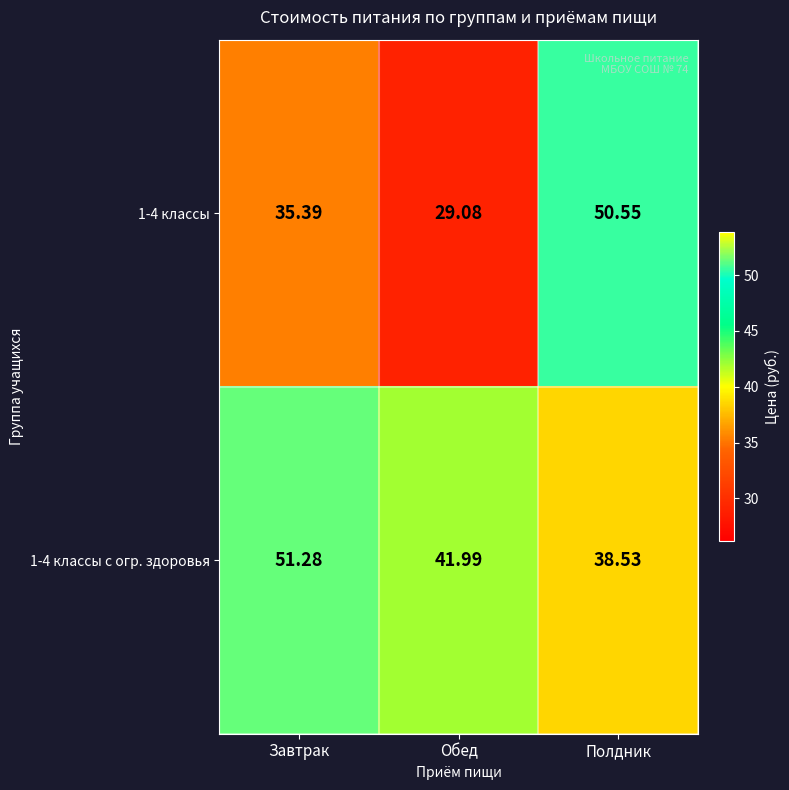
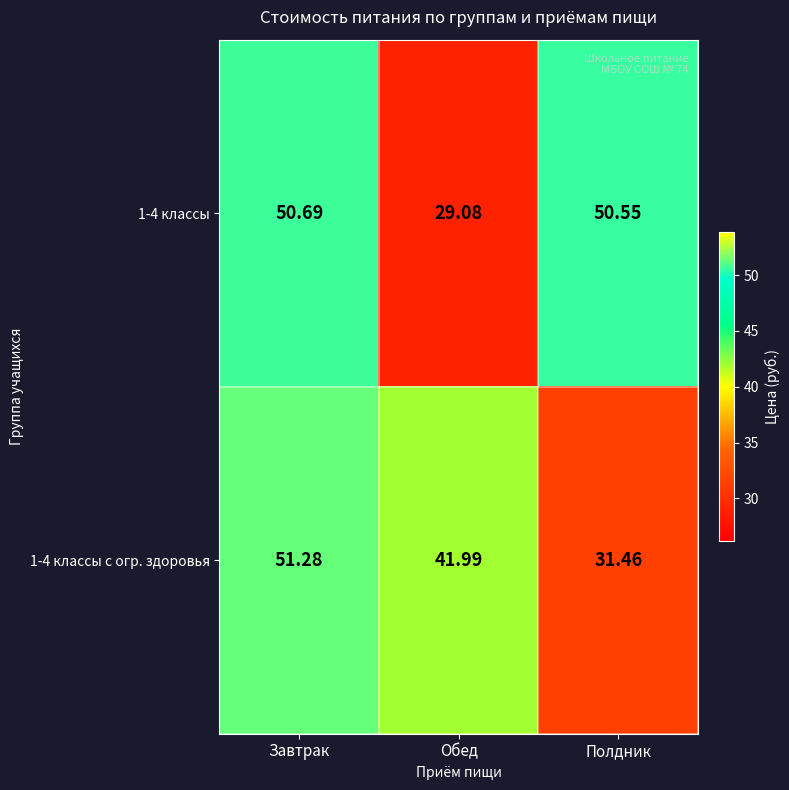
1-4 классы, Завтрак: 35.39 -> 50.69
1-4 классы с огр. здоровья, Полдник: 38.53 -> 31.46
